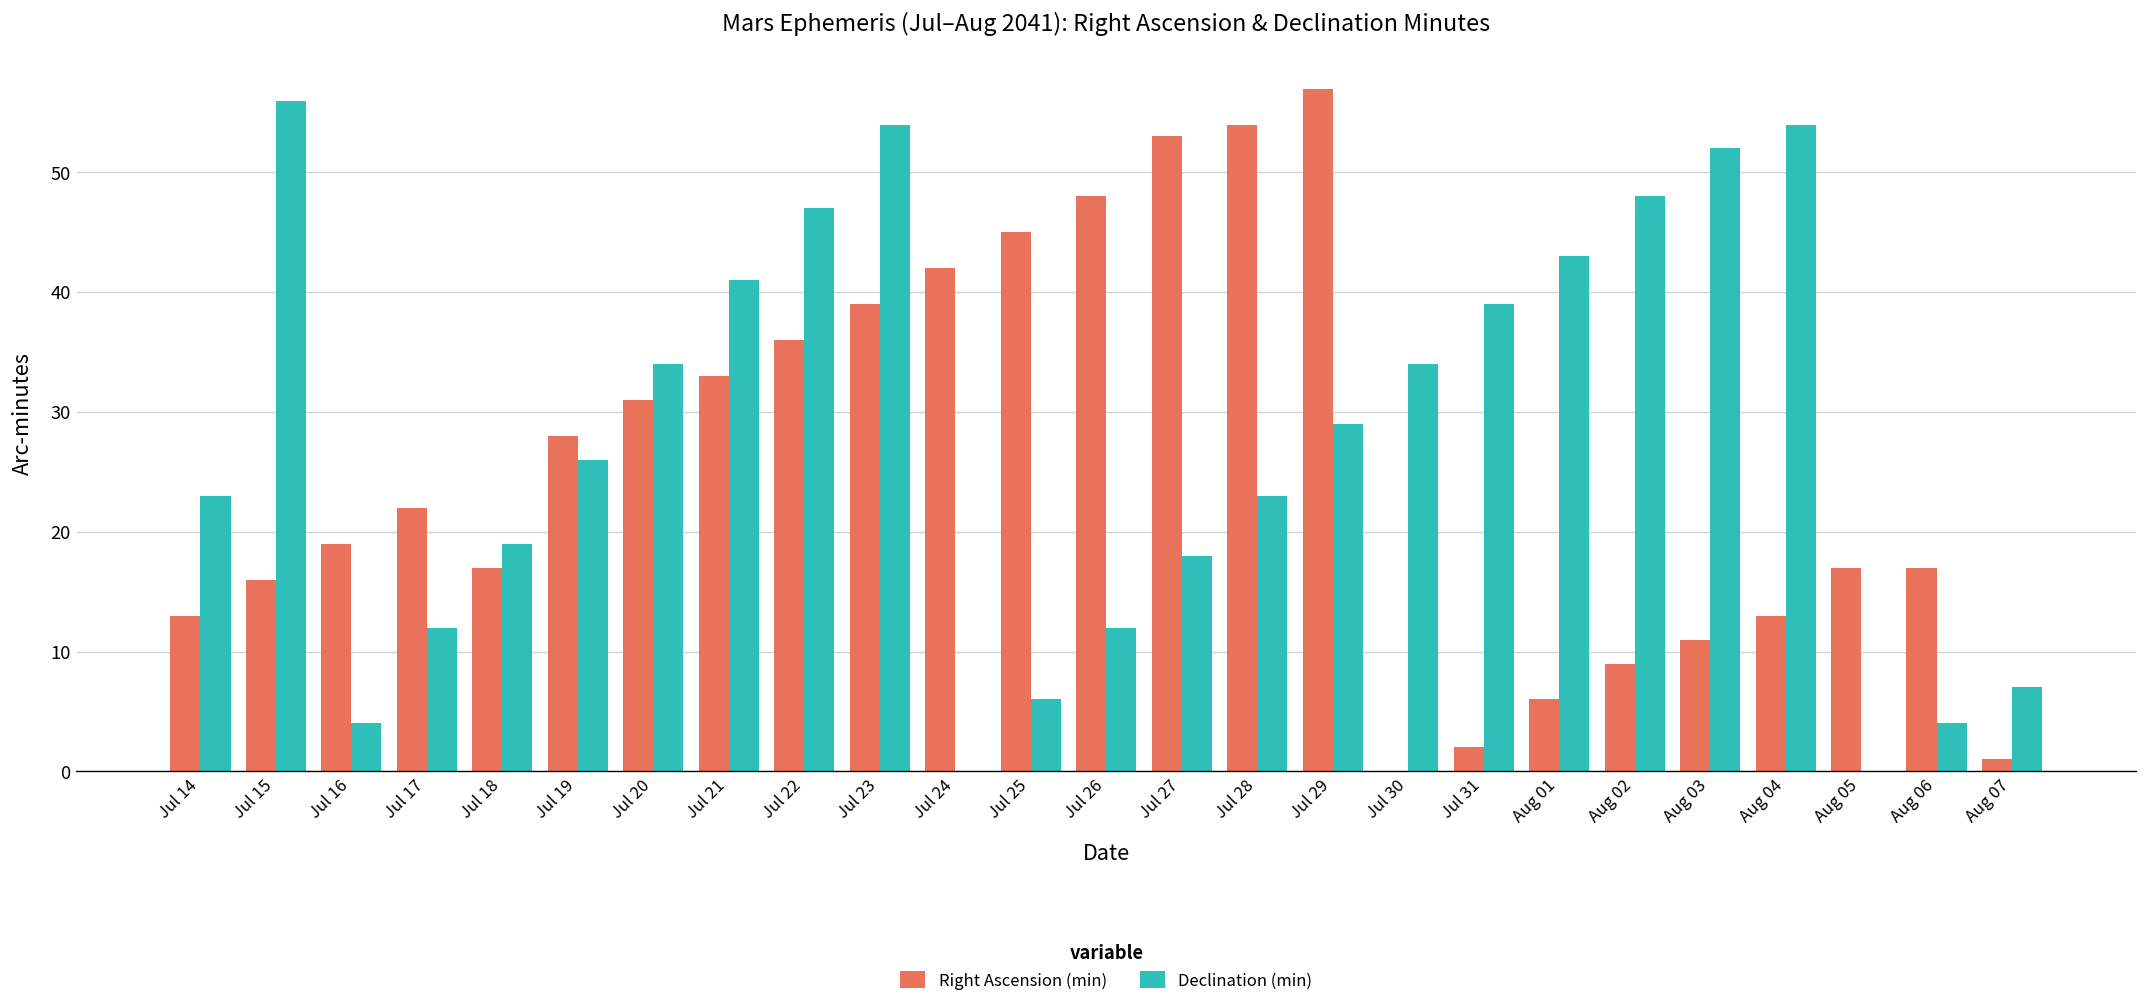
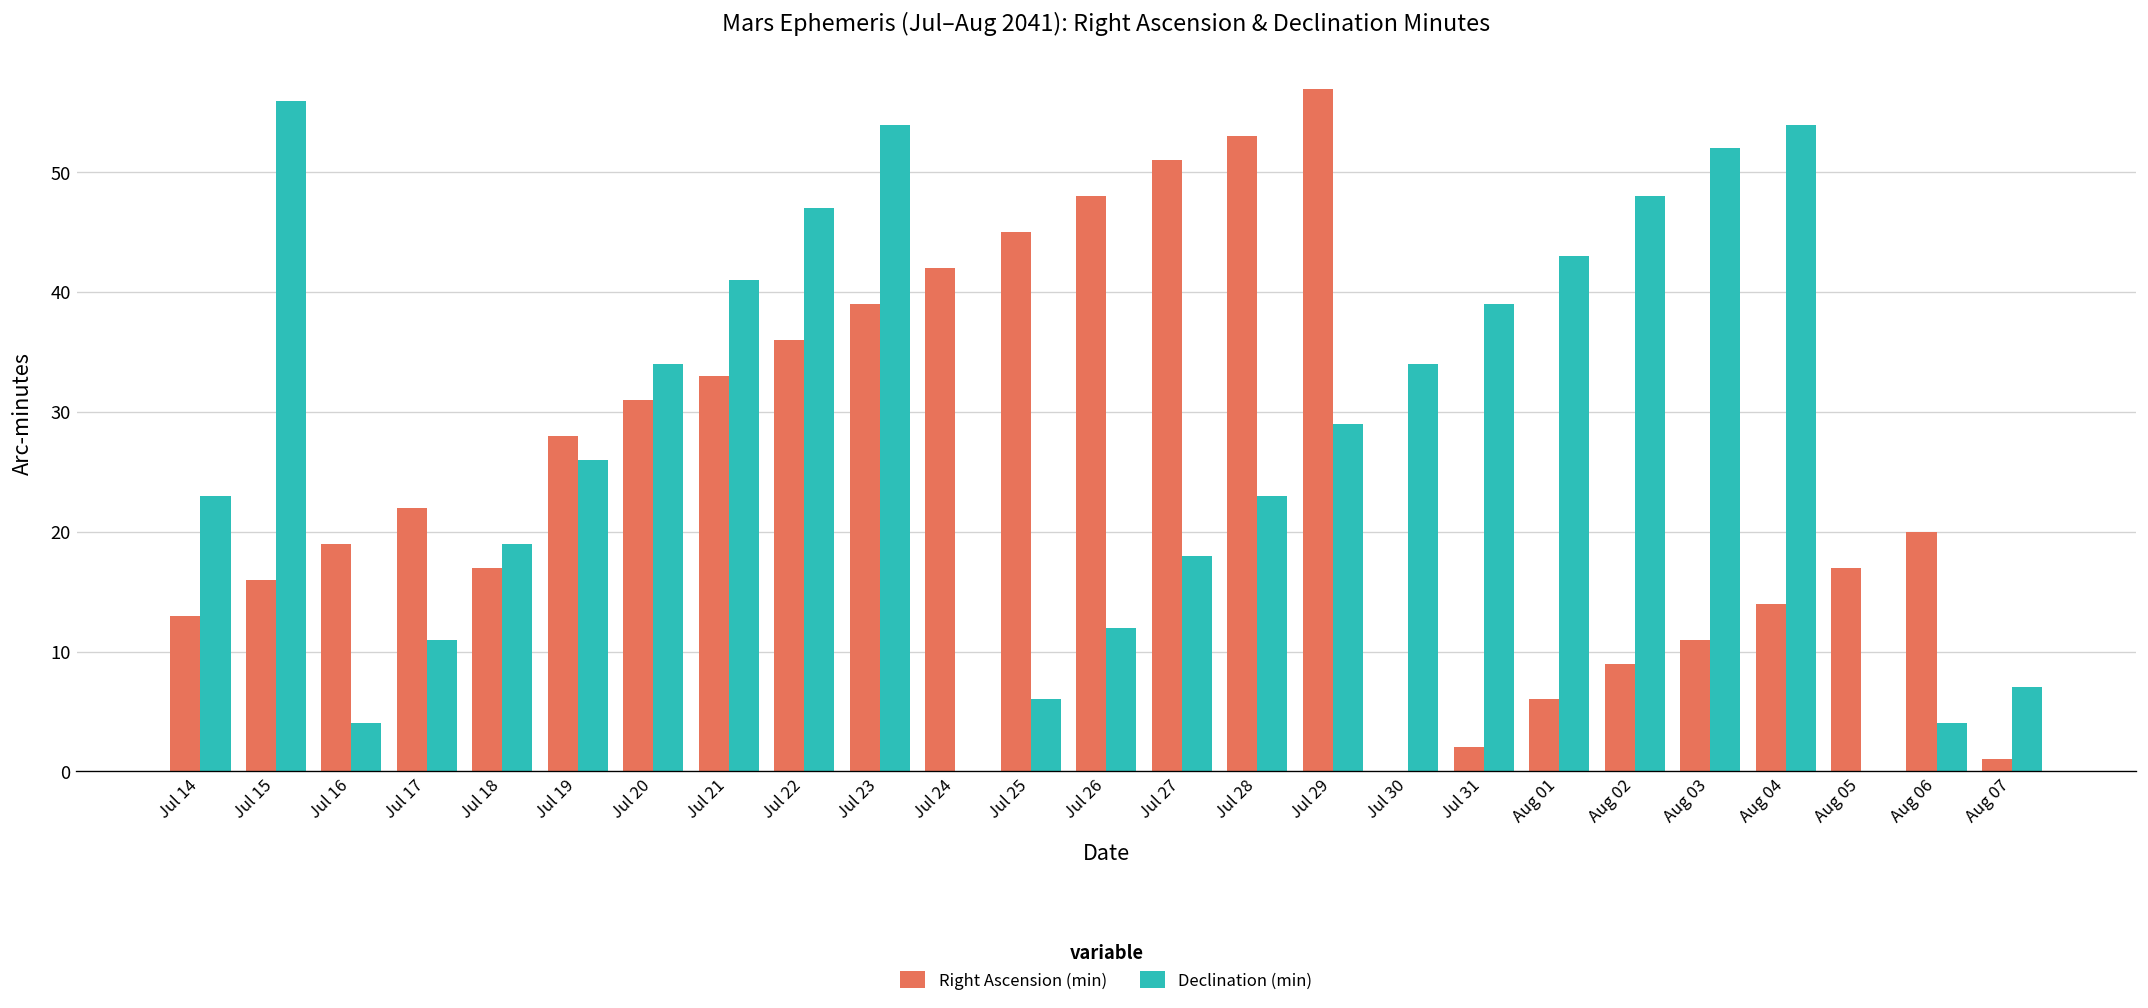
Declination (min), Jul 17: 12 -> 11
Right Ascension (min), Jul 27: 53 -> 51
Right Ascension (min), Jul 28: 54 -> 53
Right Ascension (min), Aug 04: 13 -> 14
Right Ascension (min), Aug 06: 17 -> 20
